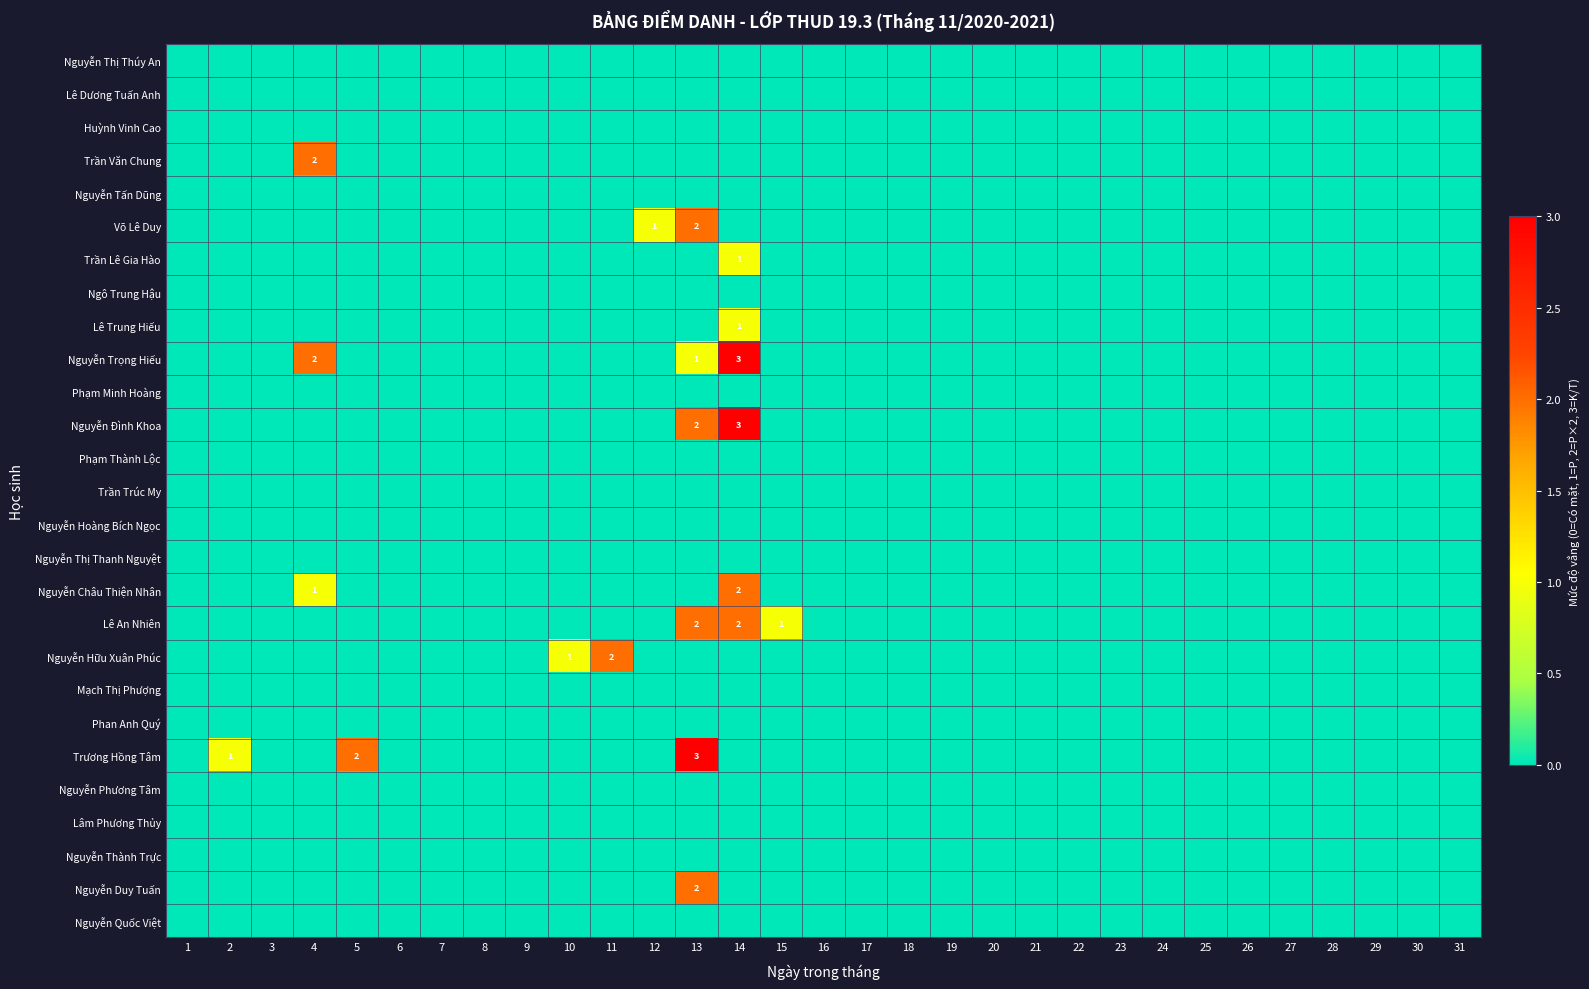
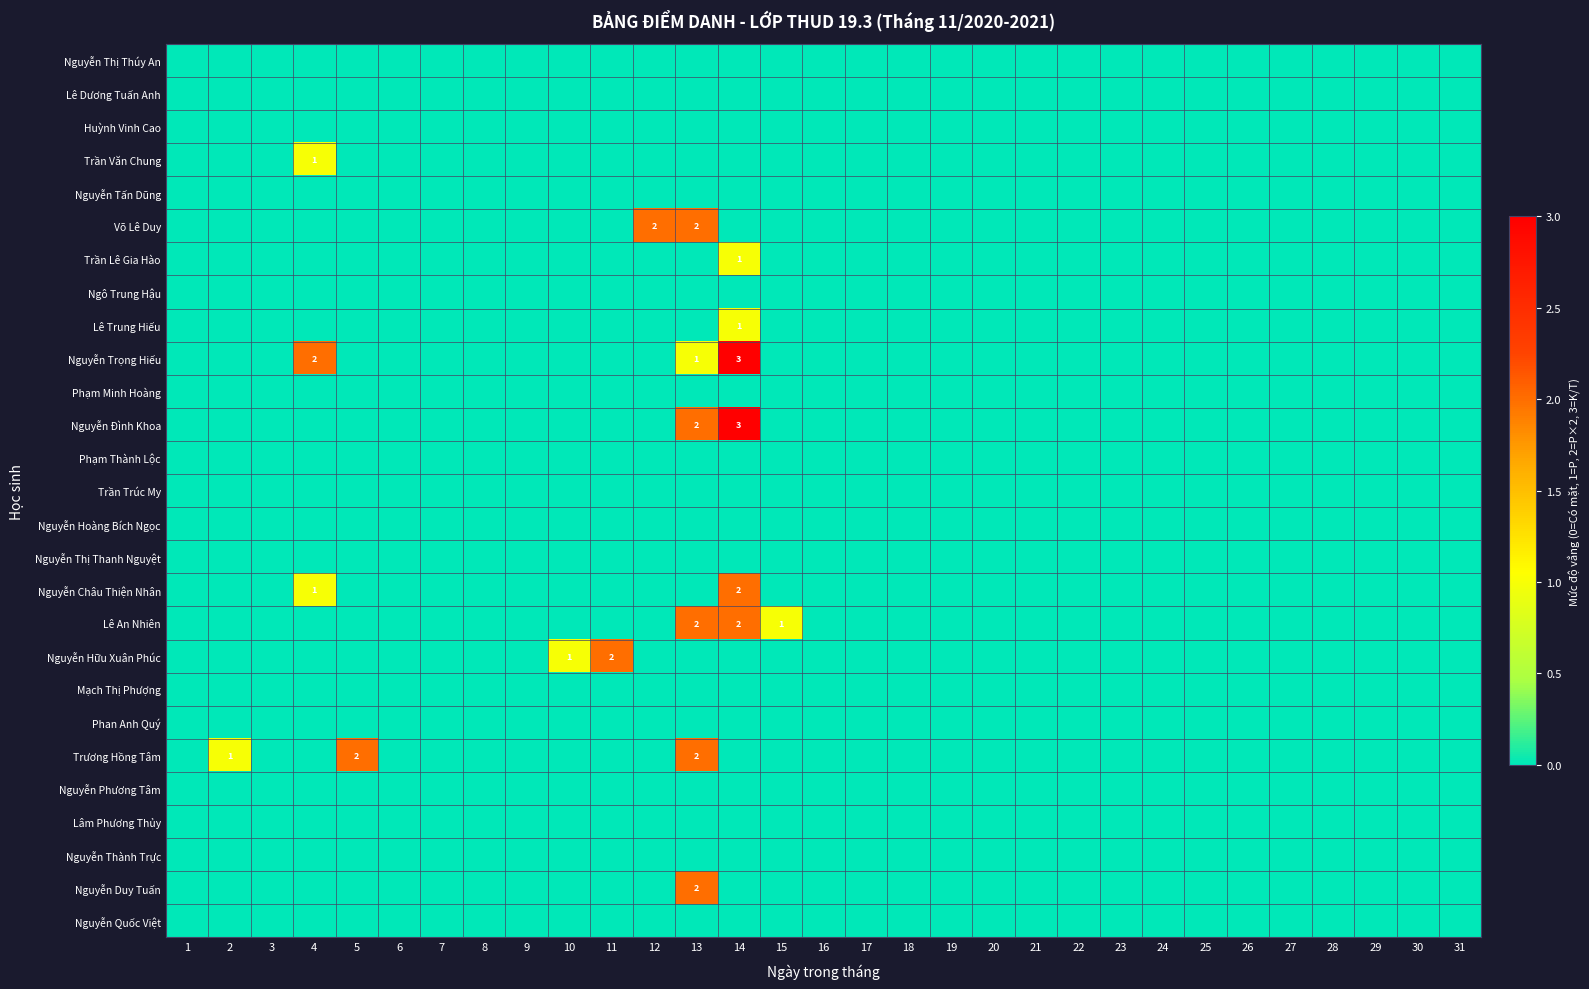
Trần Văn Chung, 4: 2 -> 1
Võ Lê Duy, 12: 1 -> 2
Trương Hồng Tâm, 13: 3 -> 2
